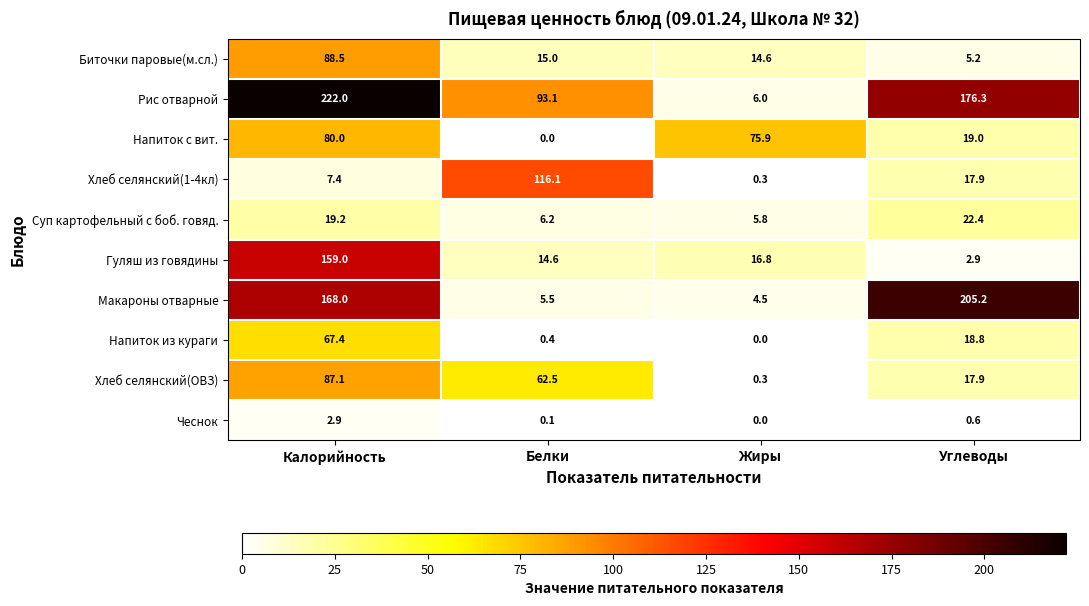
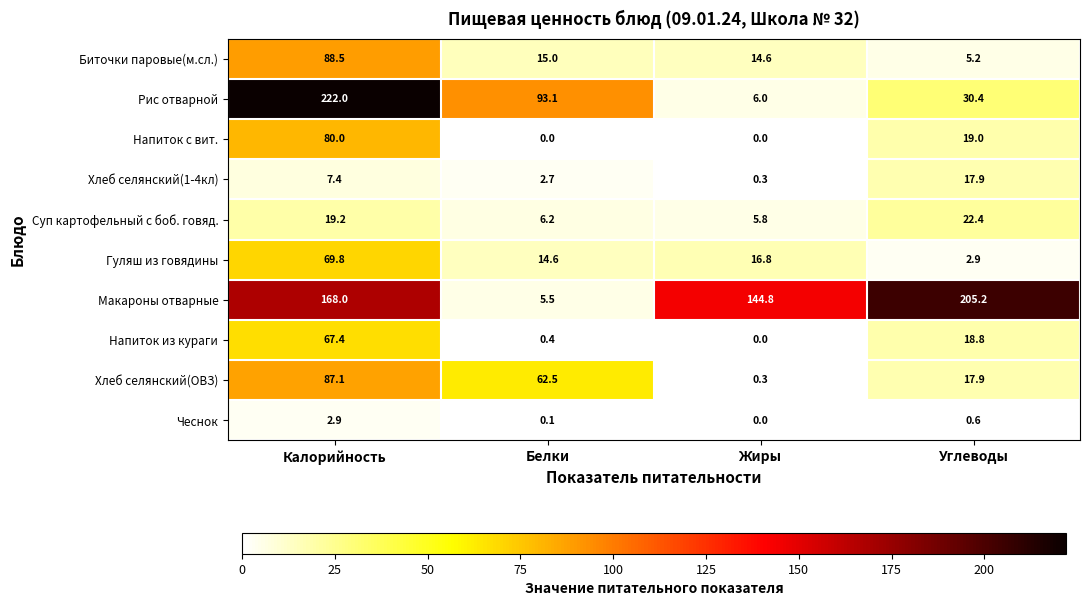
Рис отварной, Углеводы: 176.3 -> 30.4
Напиток с вит., Жиры: 75.9 -> 0.0
Хлеб селянский(1-4кл), Белки: 116.1 -> 2.7
Гуляш из говядины, Калорийность: 159.0 -> 69.8
Макароны отварные, Жиры: 4.5 -> 144.8
